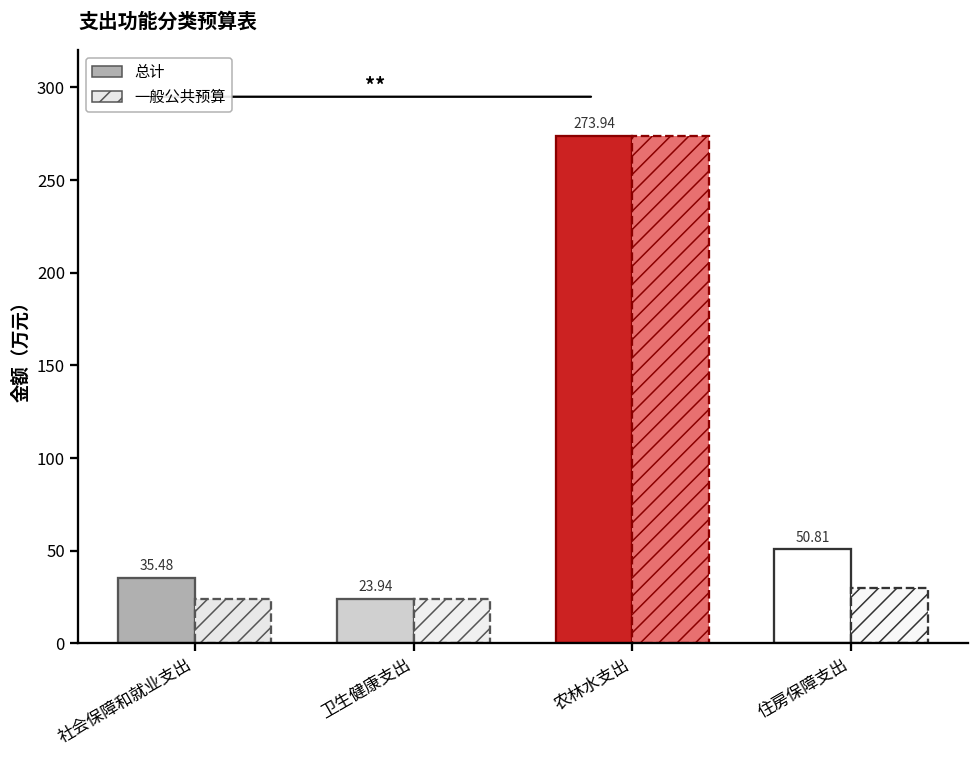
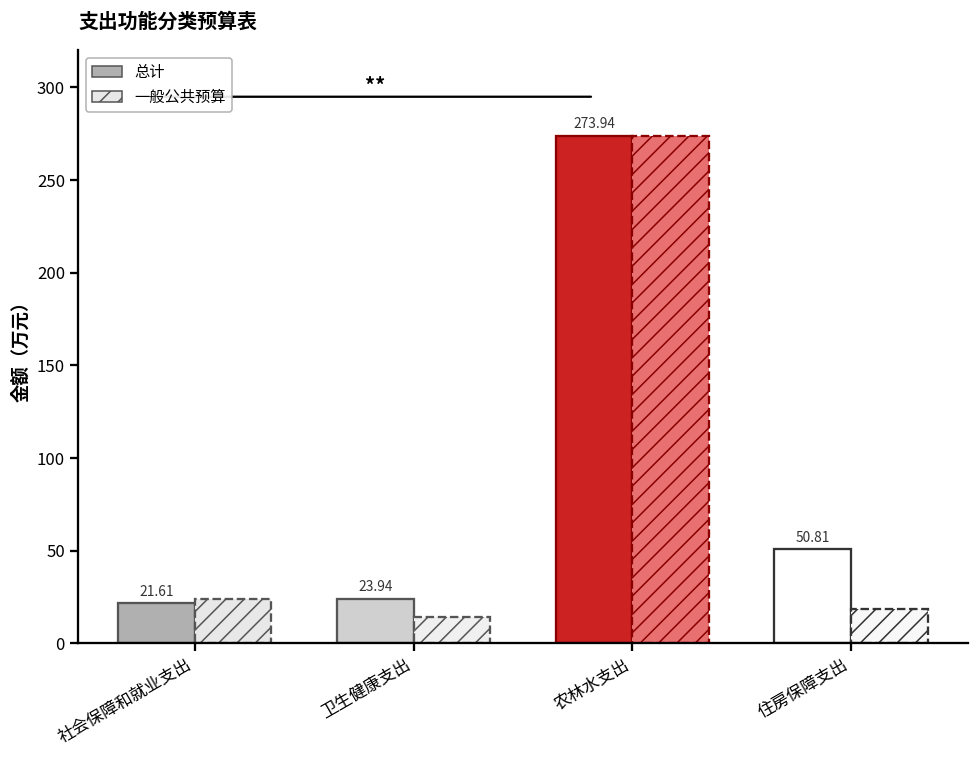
总计, 社会保障和就业支出: 35.48 -> 21.61
一般公共预算, 卫生健康支出: 24 -> 14
一般公共预算, 住房保障支出: 30 -> 19
